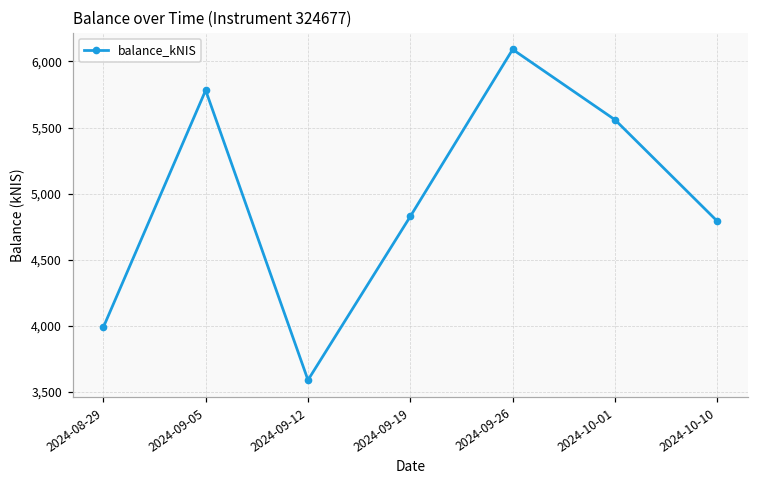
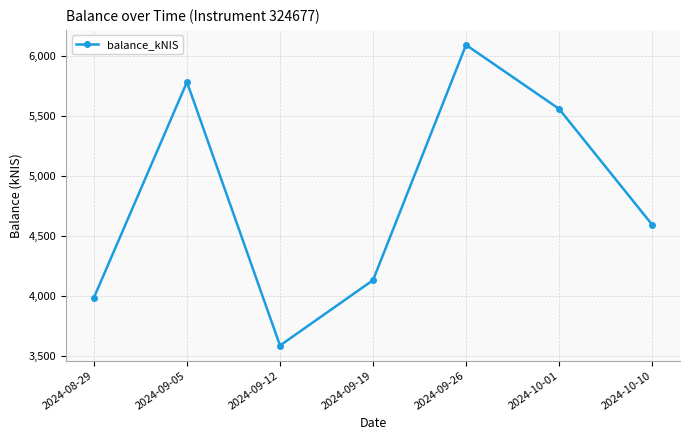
2024-09-19: 4,830 -> 4,130
2024-10-10: 4,790 -> 4,600
